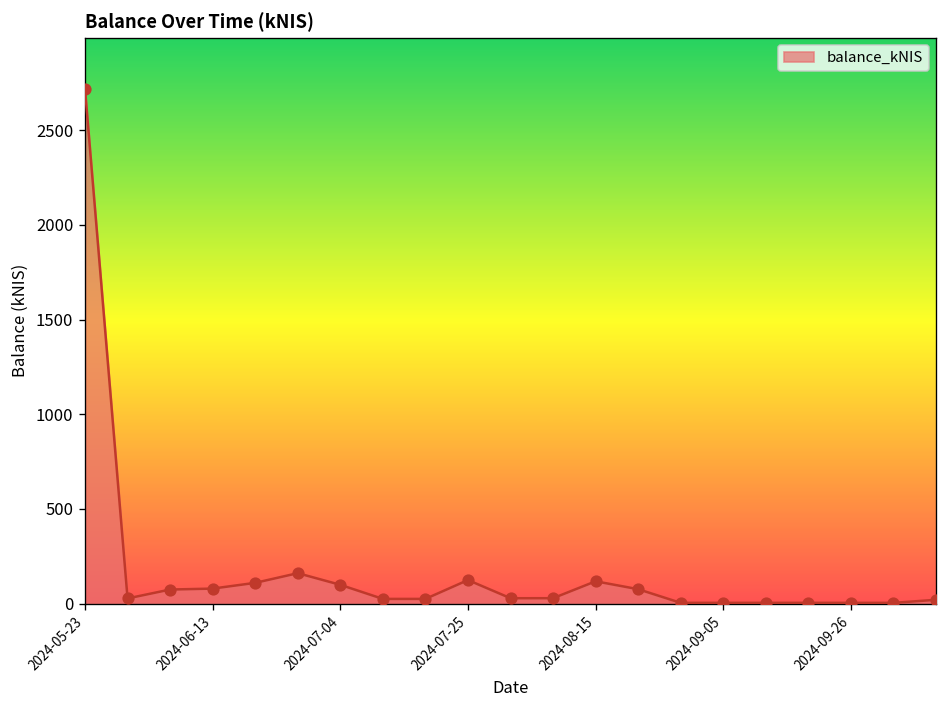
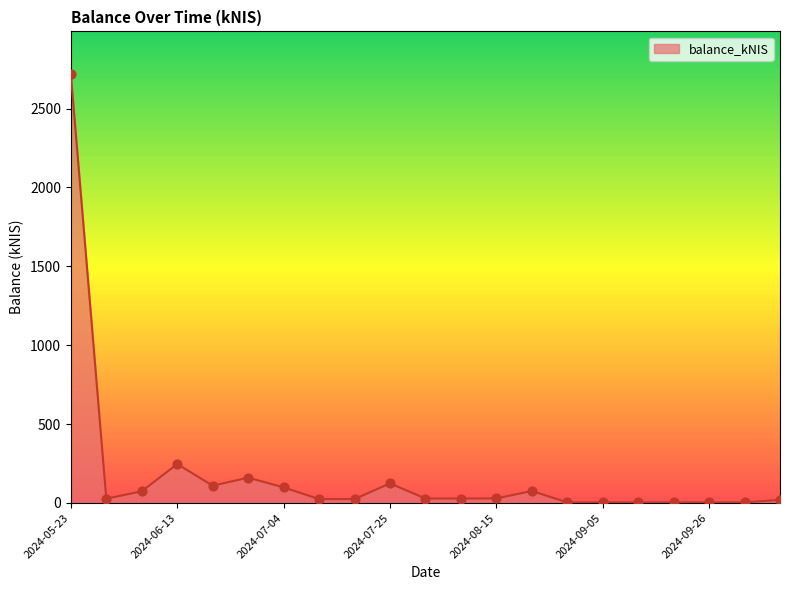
2024-06-13: 80 -> 250
2024-08-15: 120 -> 30
